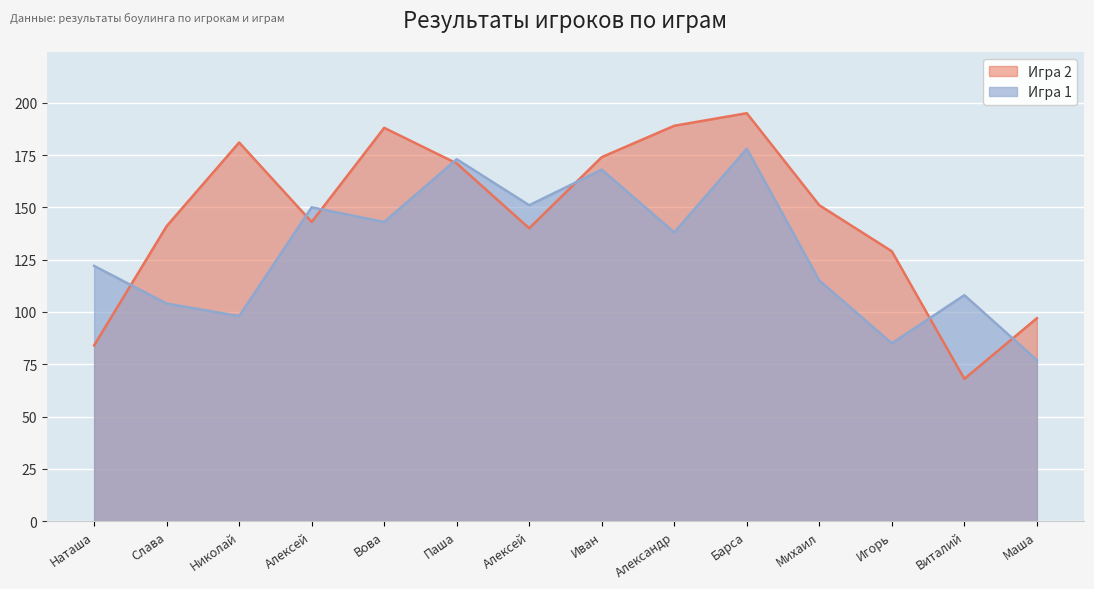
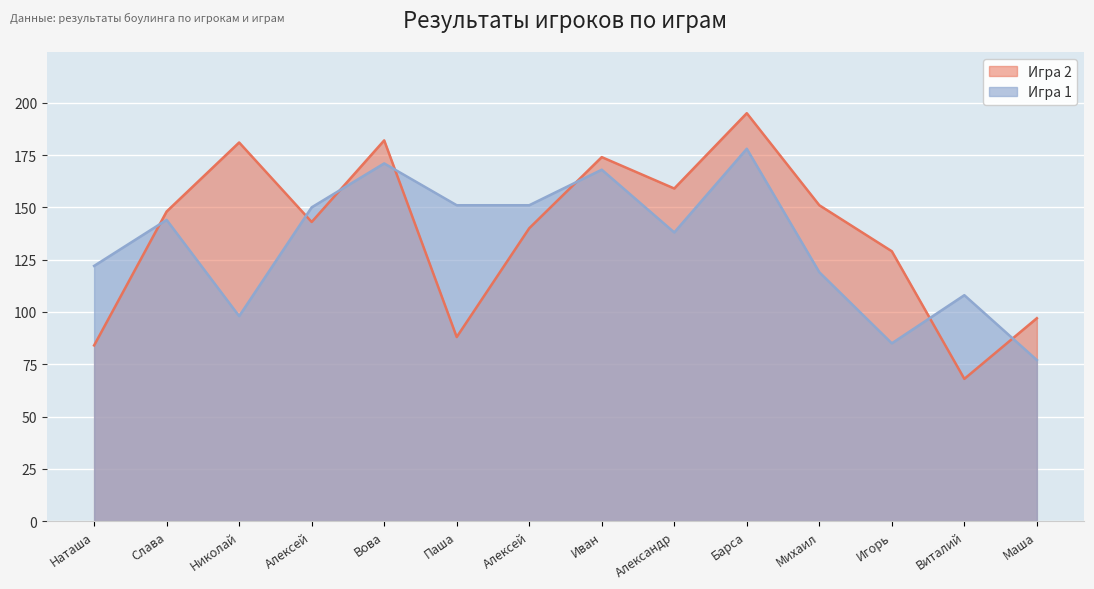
Игра 2, Слава: 141 -> 148
Игра 1, Слава: 104 -> 144
Игра 2, Вова: 188 -> 182
Игра 1, Вова: 143 -> 171
Игра 2, Паша: 171 -> 88
Игра 1, Паша: 173 -> 151
Игра 2, Александр: 189 -> 159
Игра 1, Михаил: 115 -> 119
